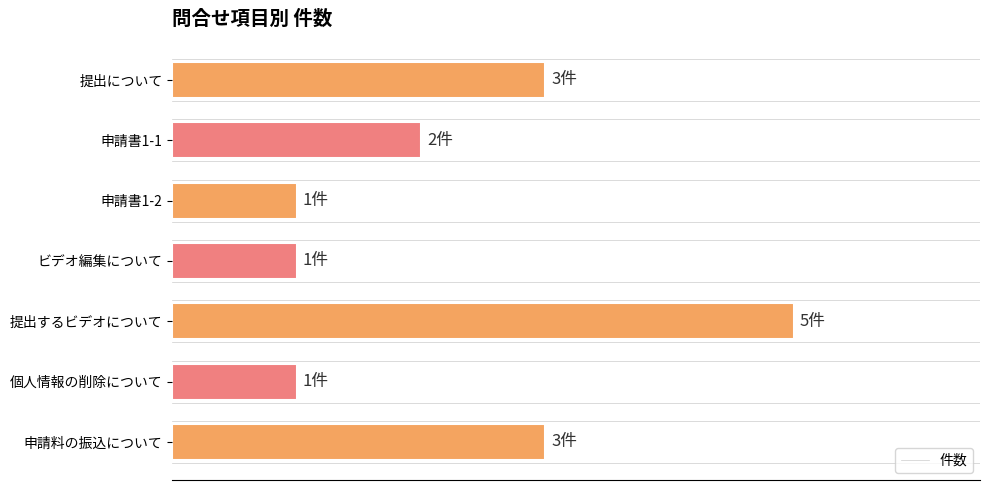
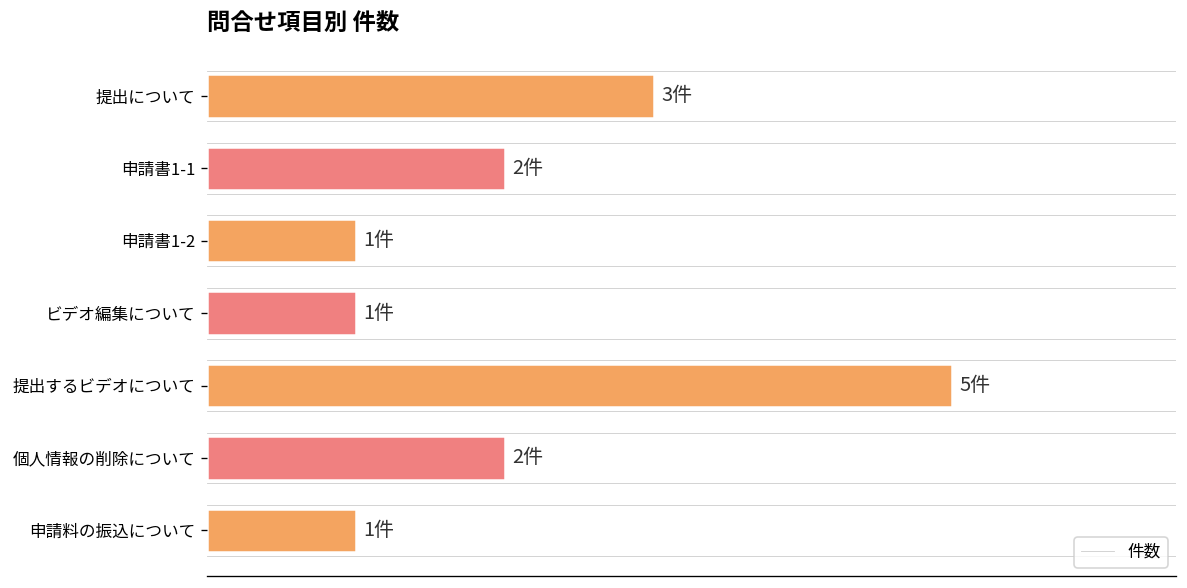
個人情報の削除について: 1件 -> 2件
申請料の振込について: 3件 -> 1件
